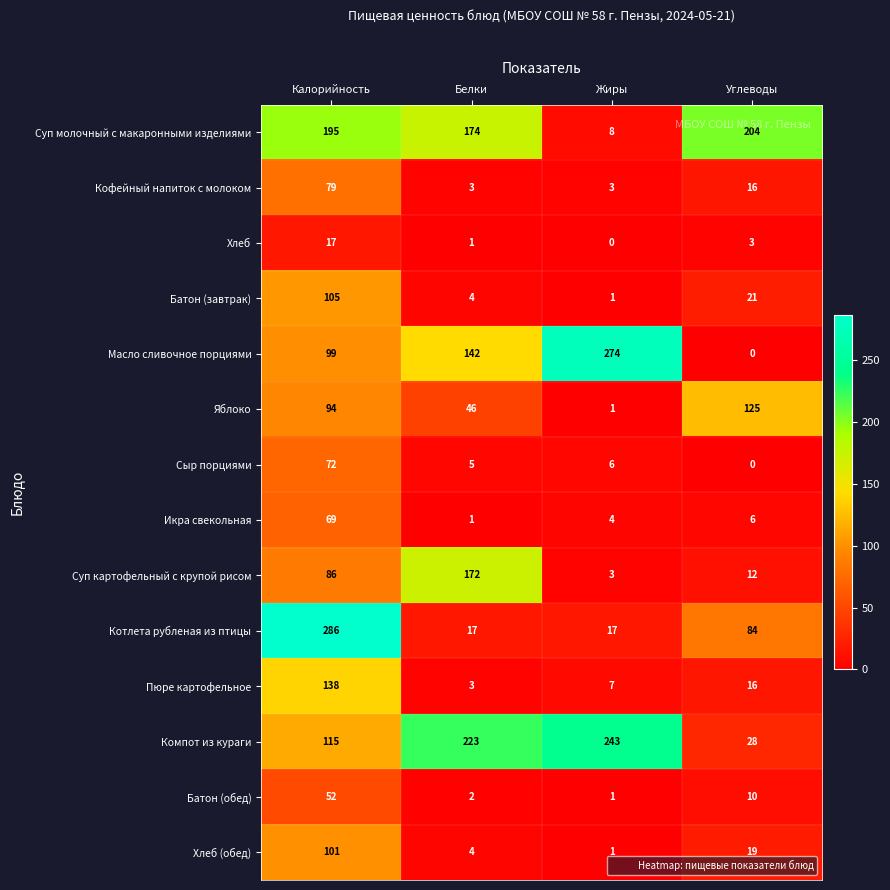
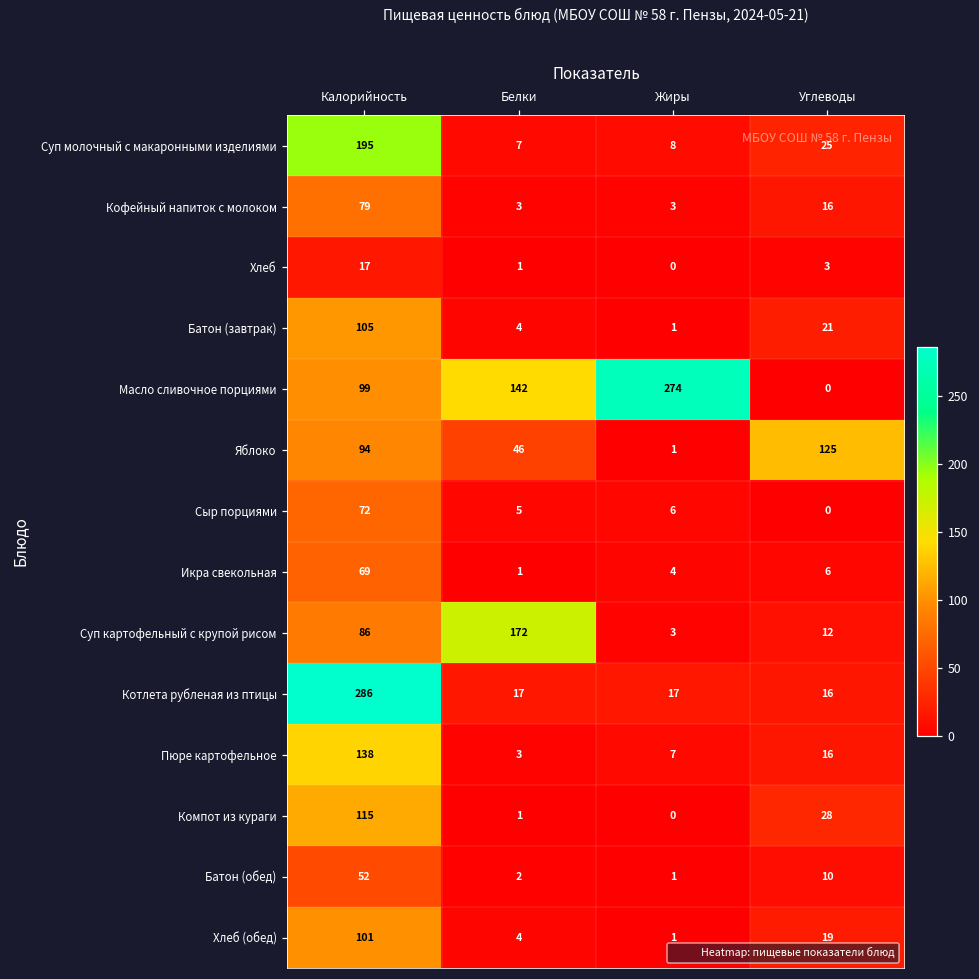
Суп молочный с макаронными изделиями, Белки: 174 -> 7
Суп молочный с макаронными изделиями, Углеводы: 204 -> 25
Котлета рубленая из птицы, Углеводы: 84 -> 16
Компот из кураги, Белки: 223 -> 1
Компот из кураги, Жиры: 243 -> 0
